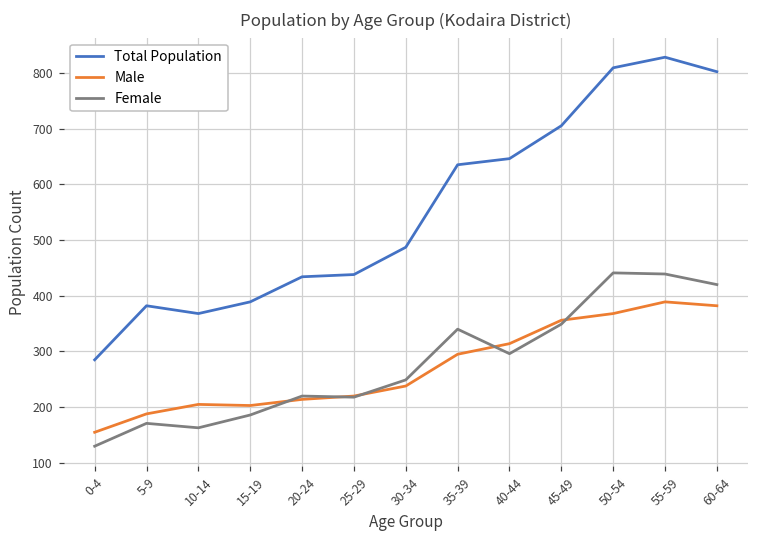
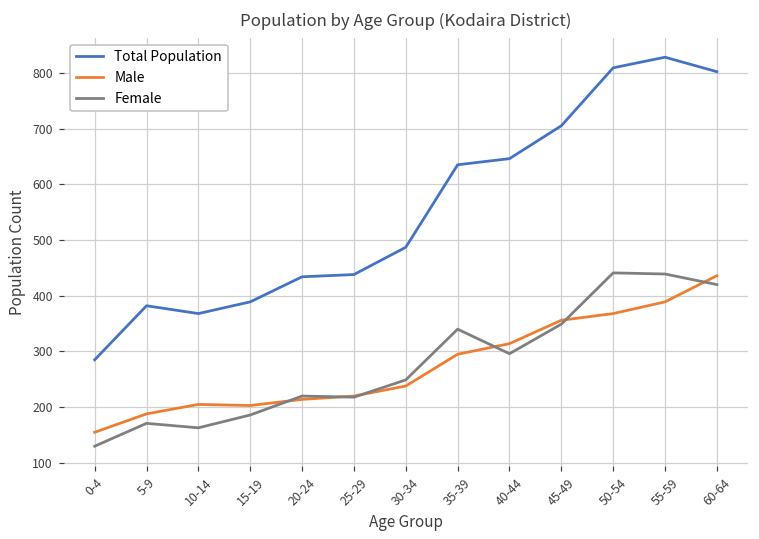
Male, 60-64: 380 -> 440
